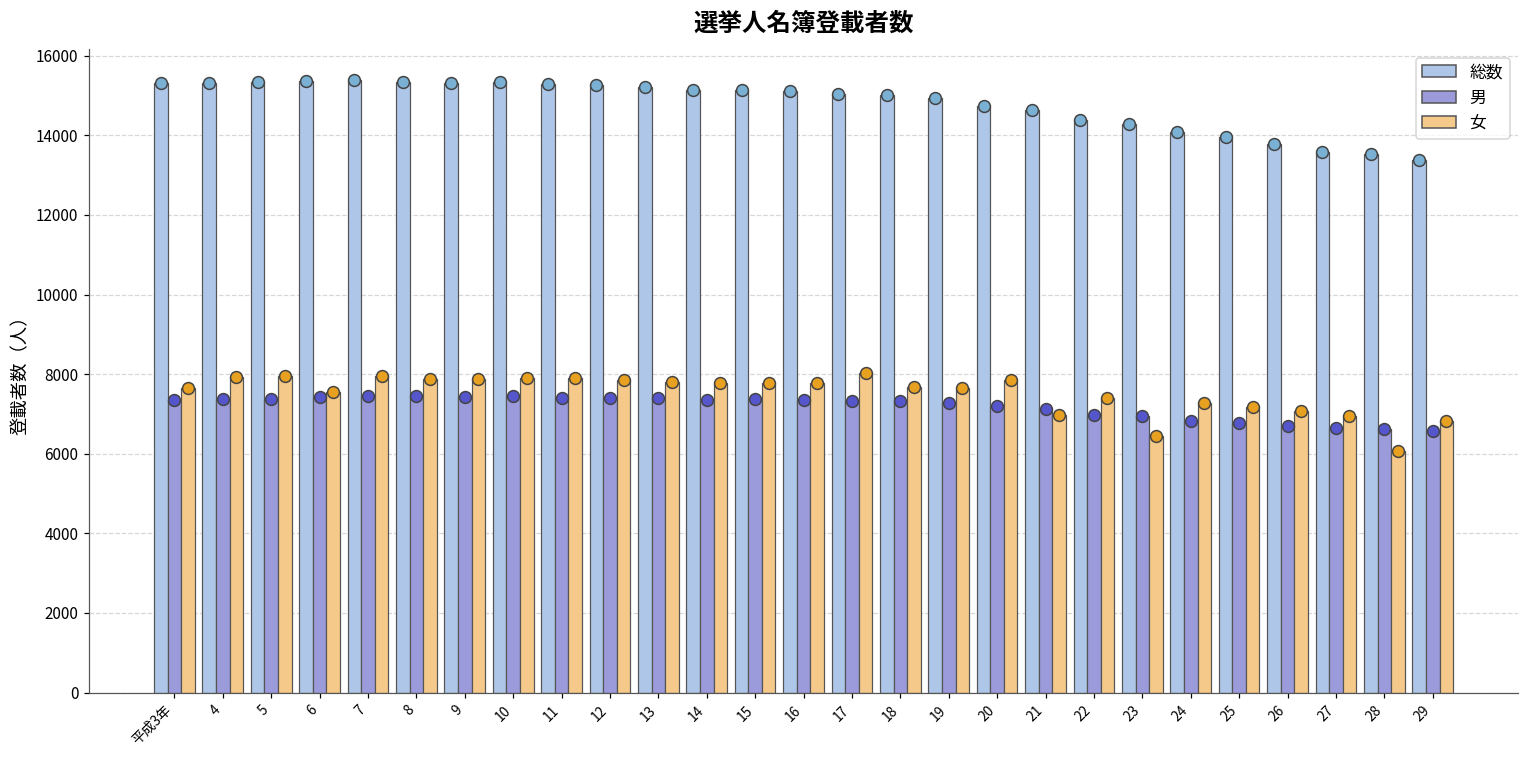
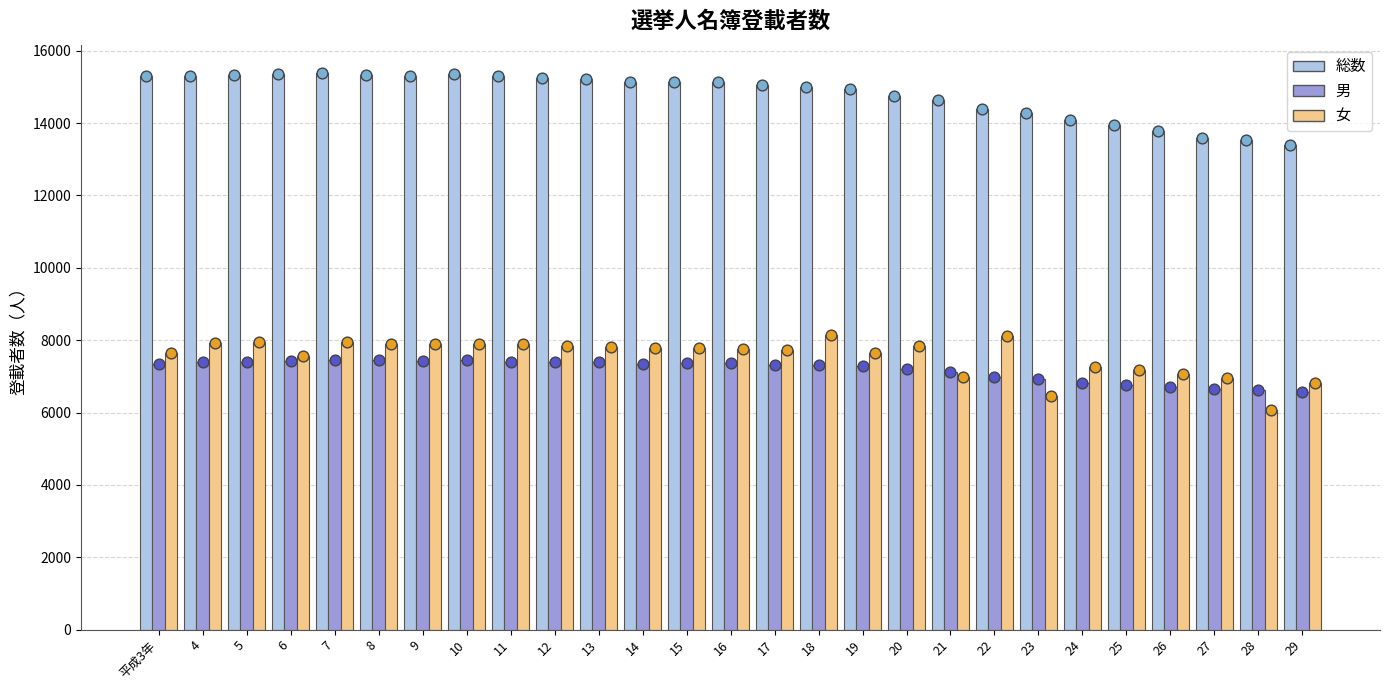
女, 17: 8000 -> 7700
女, 18: 7700 -> 8100
女, 22: 7400 -> 8100
